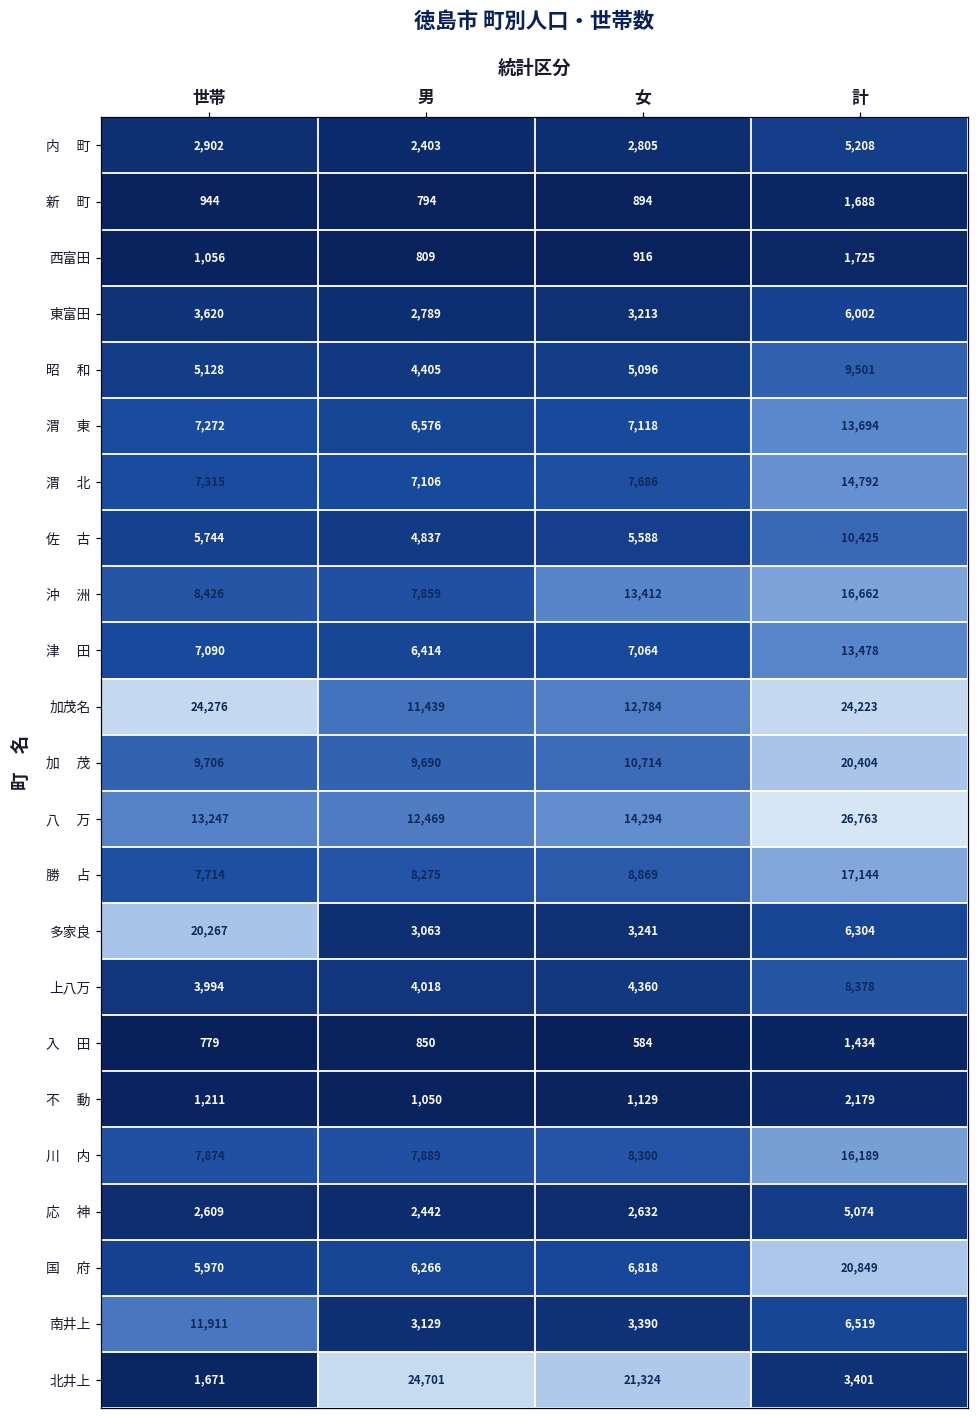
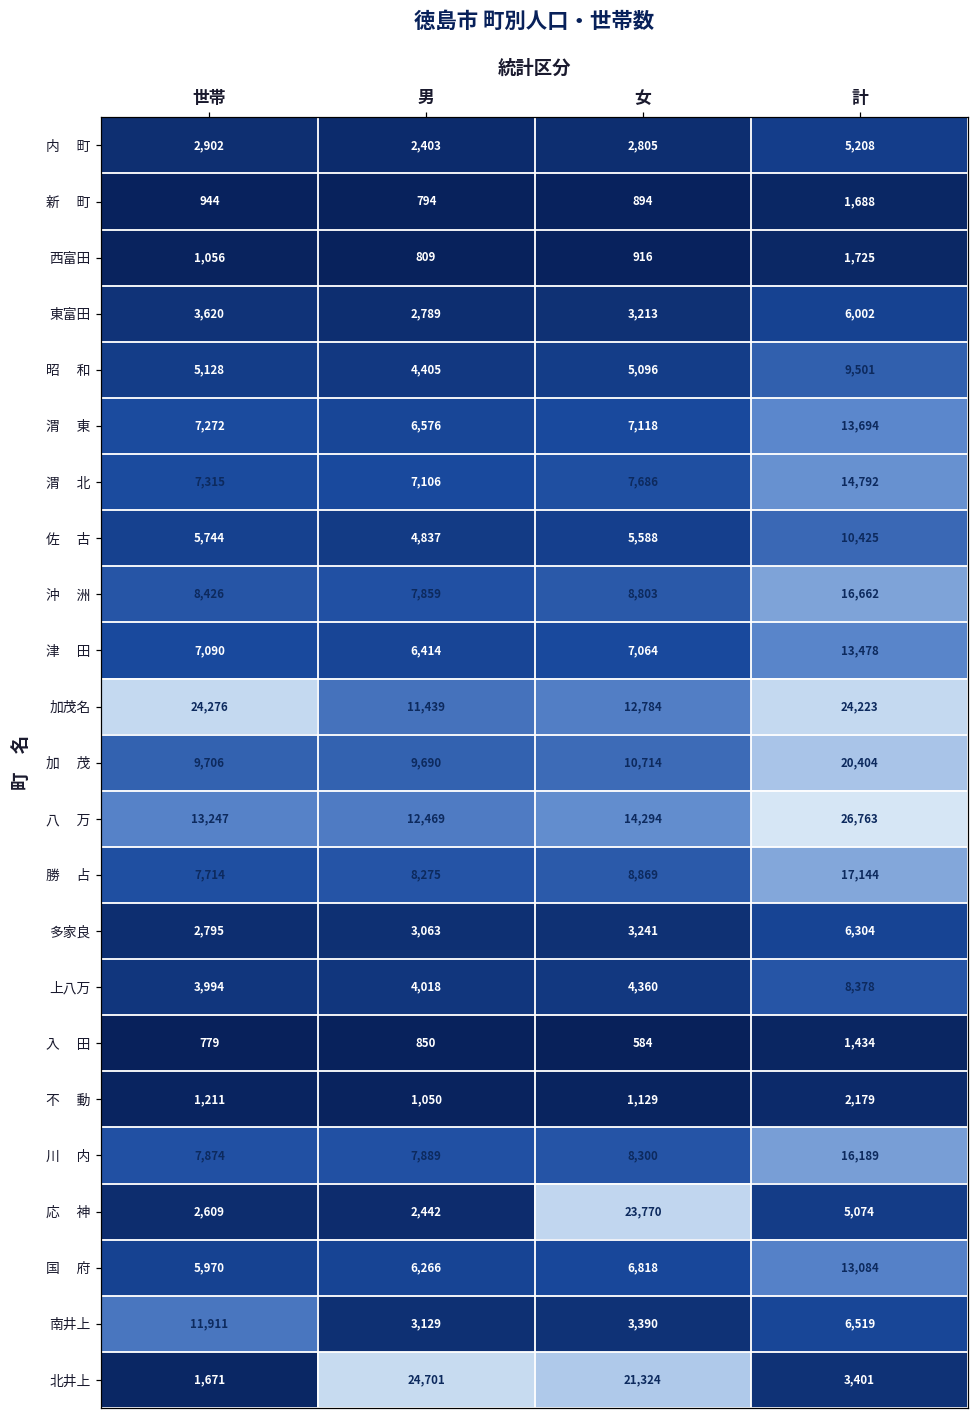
沖 洲, 女: 13,412 -> 8,803
多家良, 世帯: 20,267 -> 2,795
応 神, 女: 2,632 -> 23,770
国 府, 計: 20,849 -> 13,084
